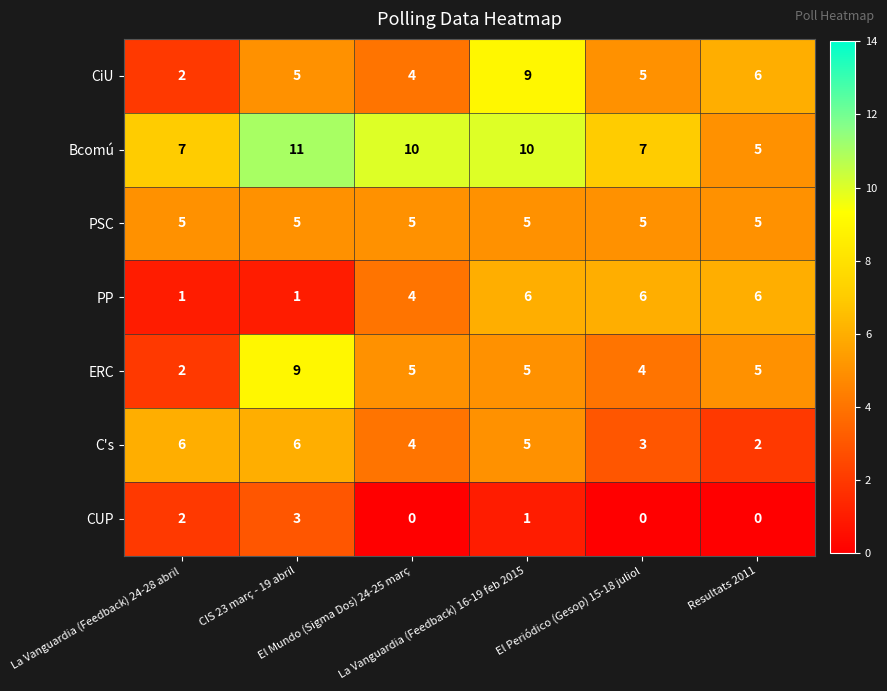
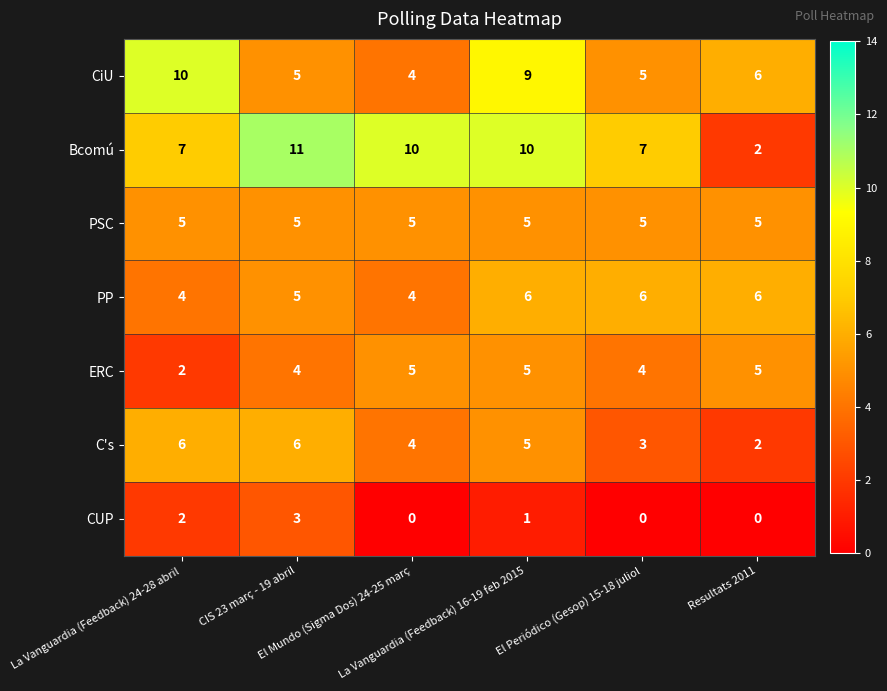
CiU, La Vanguardia (Feedback) 24-28 abril: 2 -> 10
Bcomú, Resultats 2011: 5 -> 2
PP, La Vanguardia (Feedback) 24-28 abril: 1 -> 4
PP, CIS 23 març - 19 abril: 1 -> 5
ERC, CIS 23 març - 19 abril: 9 -> 4
